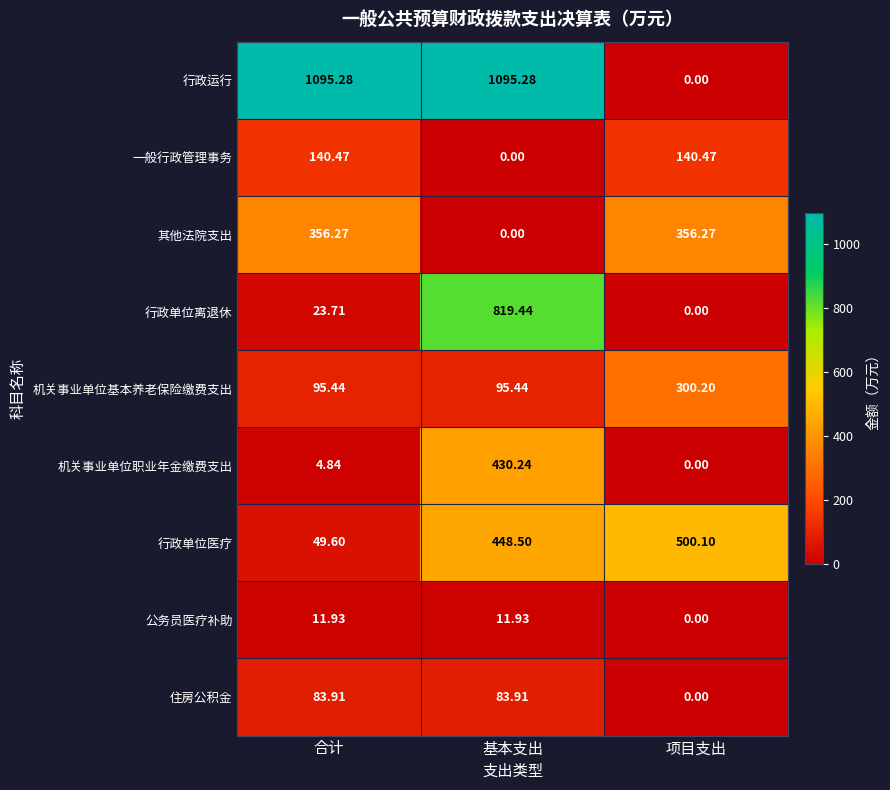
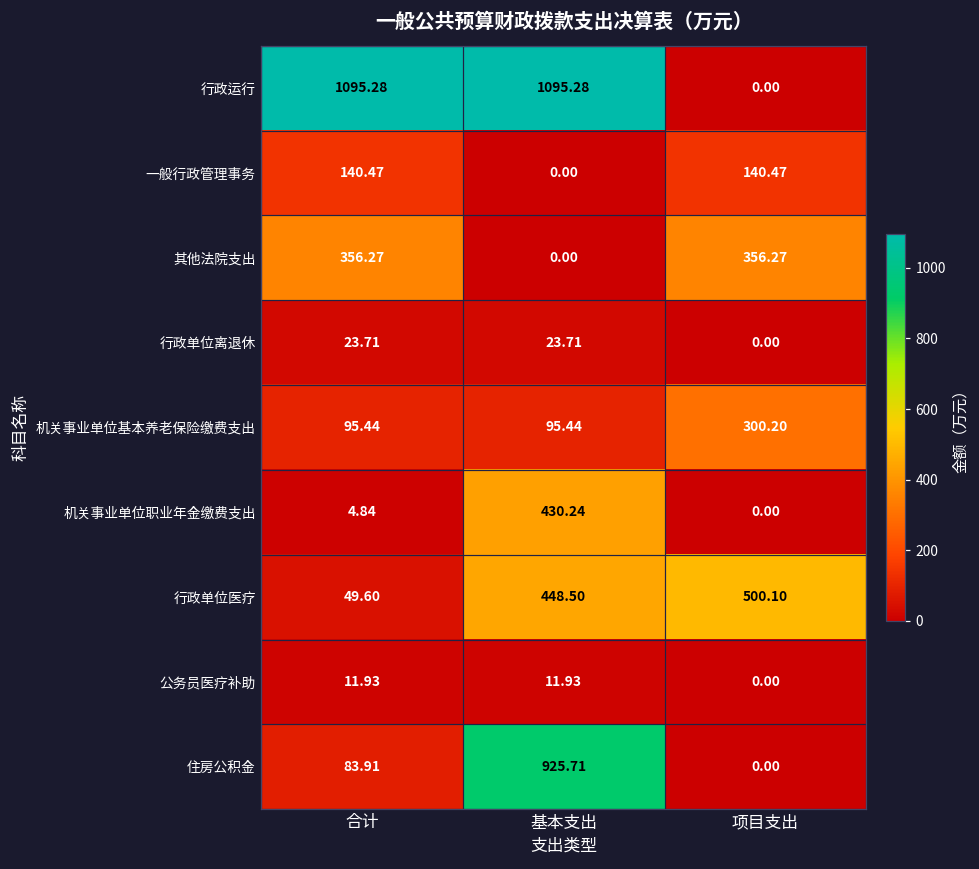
行政单位离退休, 基本支出: 819.44 -> 23.71
住房公积金, 基本支出: 83.91 -> 925.71
